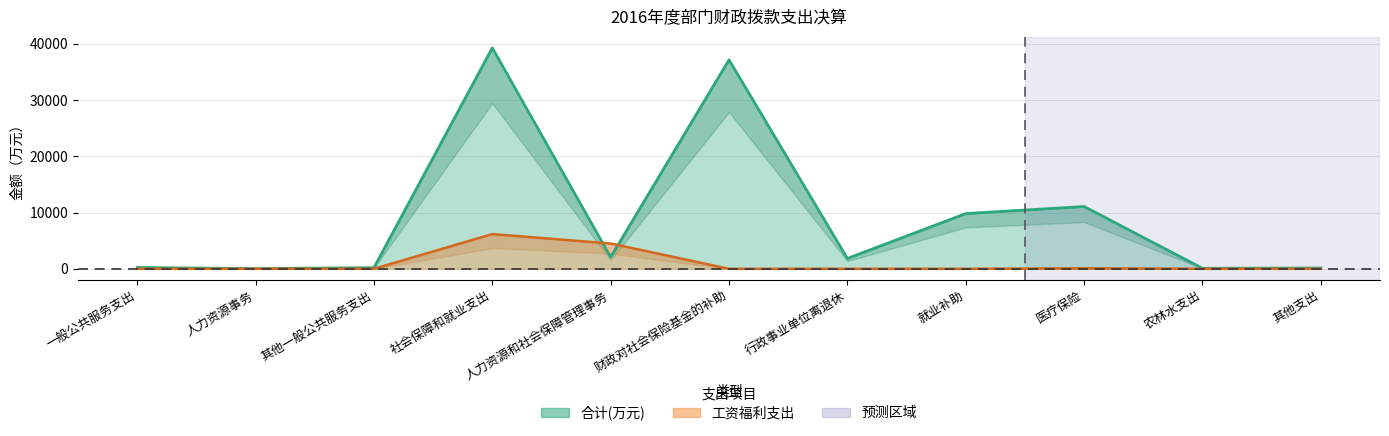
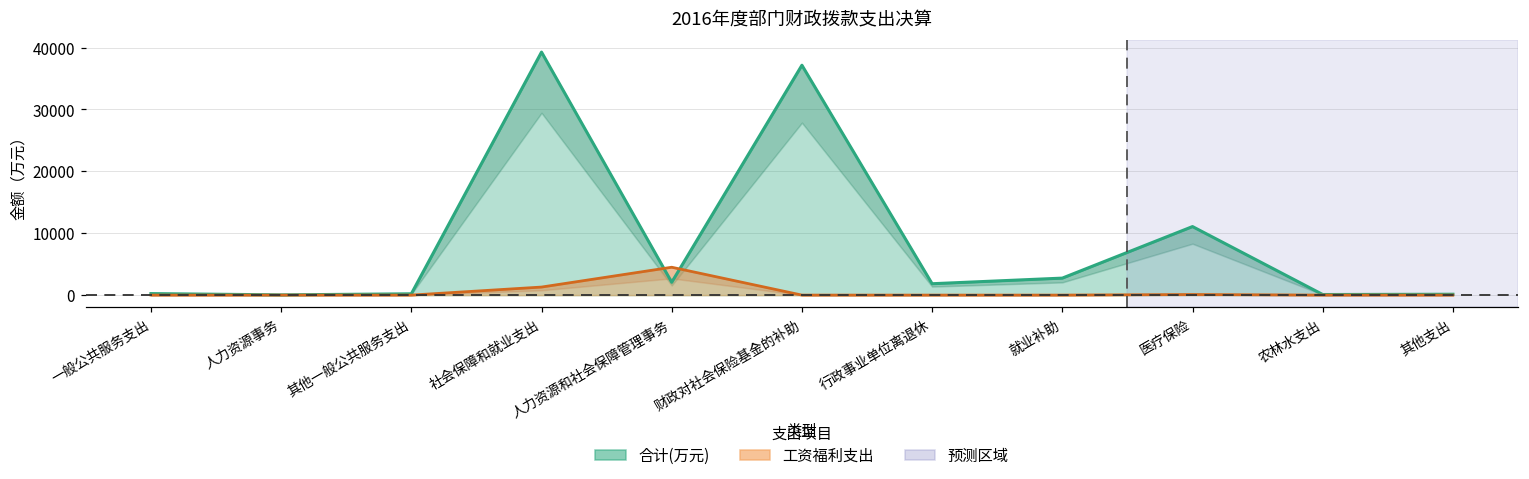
工资福利支出, 社会保障和就业支出: 6000 -> 1000
合计(万元), 就业补助: 10000 -> 3000
